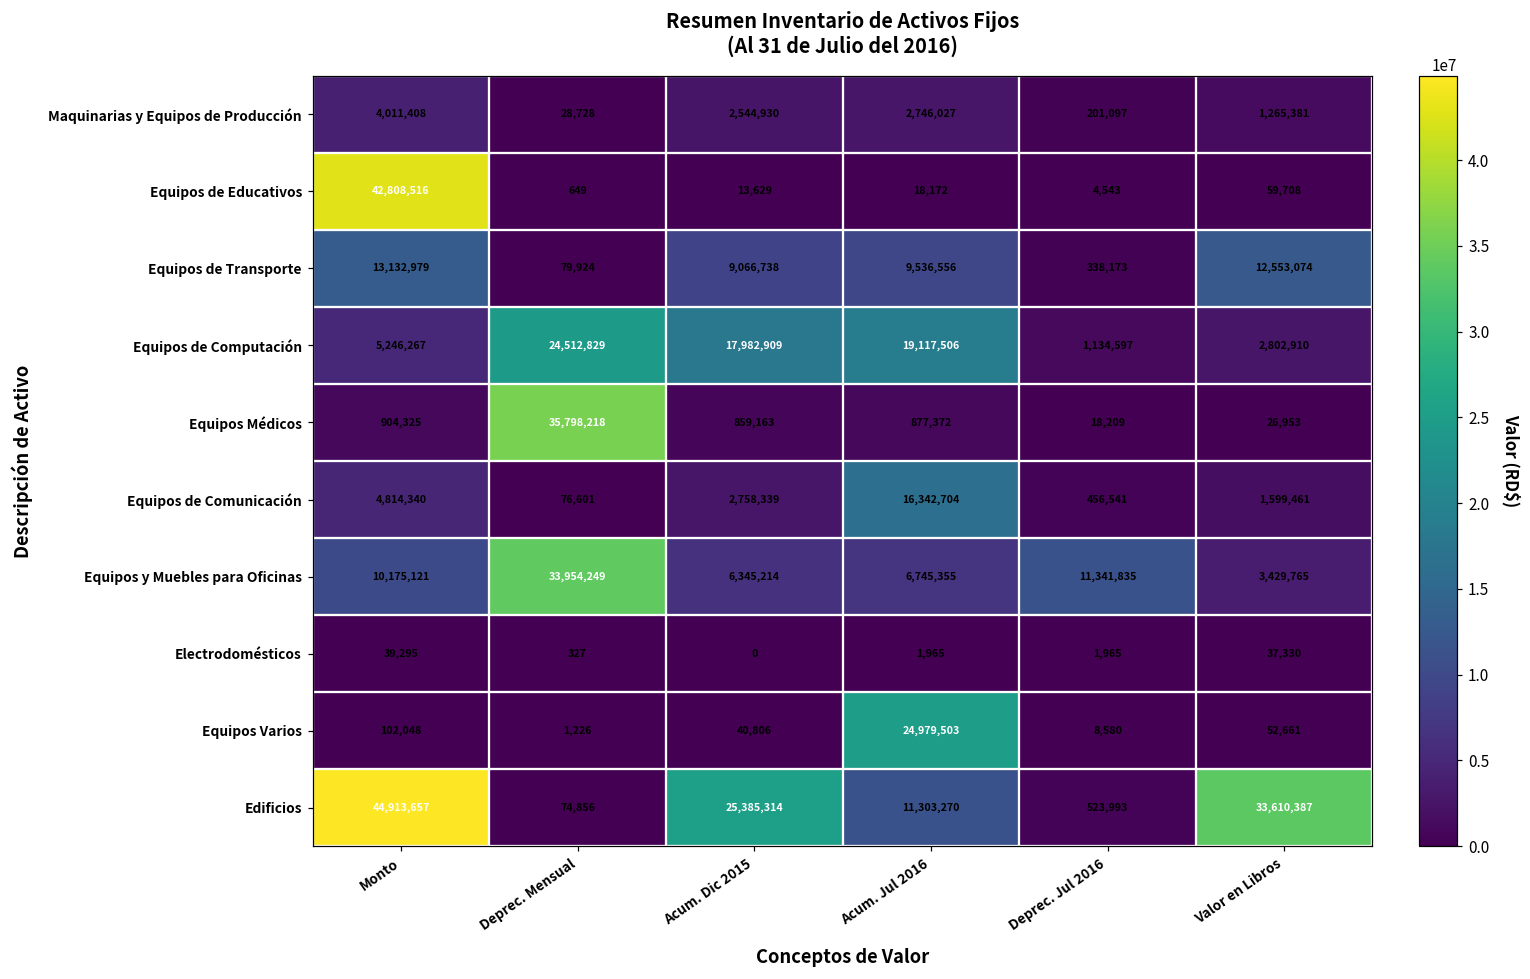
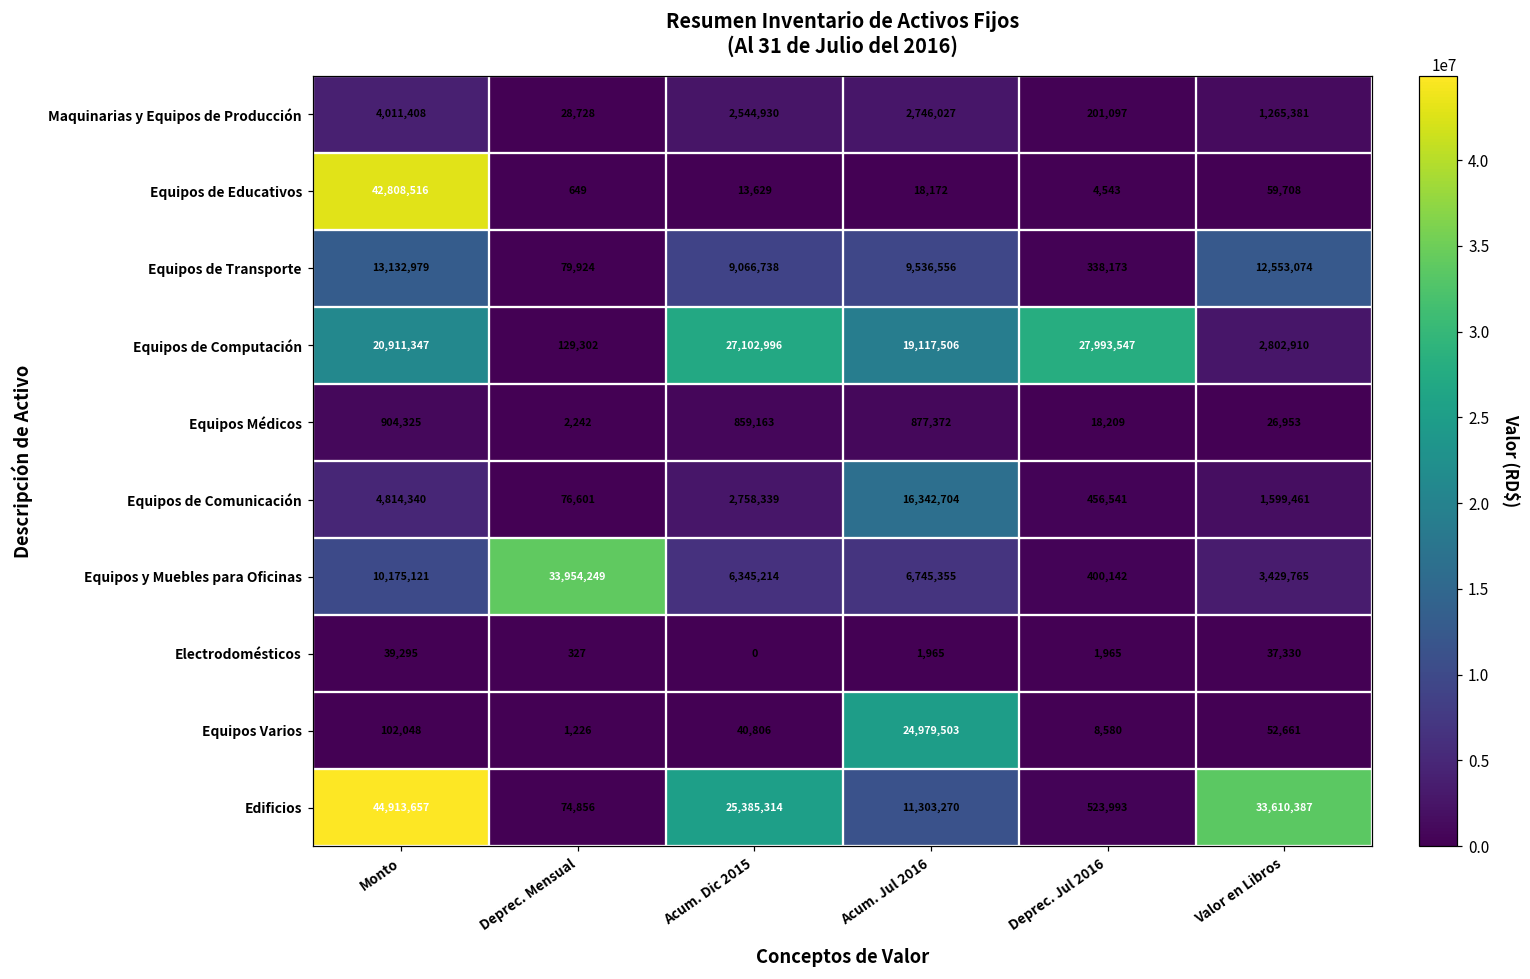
Equipos de Computación, Monto: 5,246,267 -> 20,911,347
Equipos de Computación, Deprec. Mensual: 24,512,829 -> 129,302
Equipos de Computación, Acum. Dic 2015: 17,982,909 -> 27,102,996
Equipos de Computación, Deprec. Jul 2016: 1,134,597 -> 27,993,547
Equipos Médicos, Deprec. Mensual: 35,798,218 -> 2,242
Equipos y Muebles para Oficinas, Deprec. Jul 2016: 11,341,835 -> 400,142
